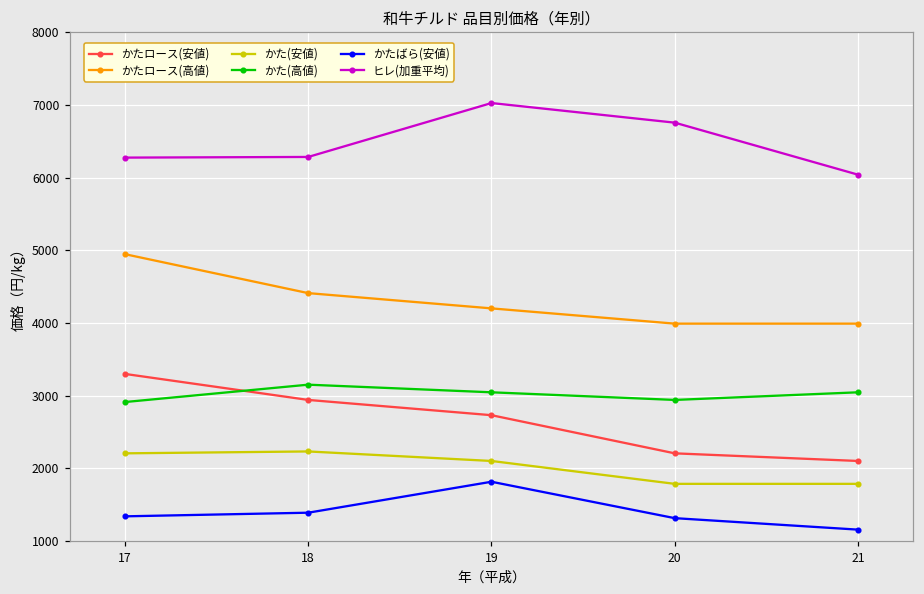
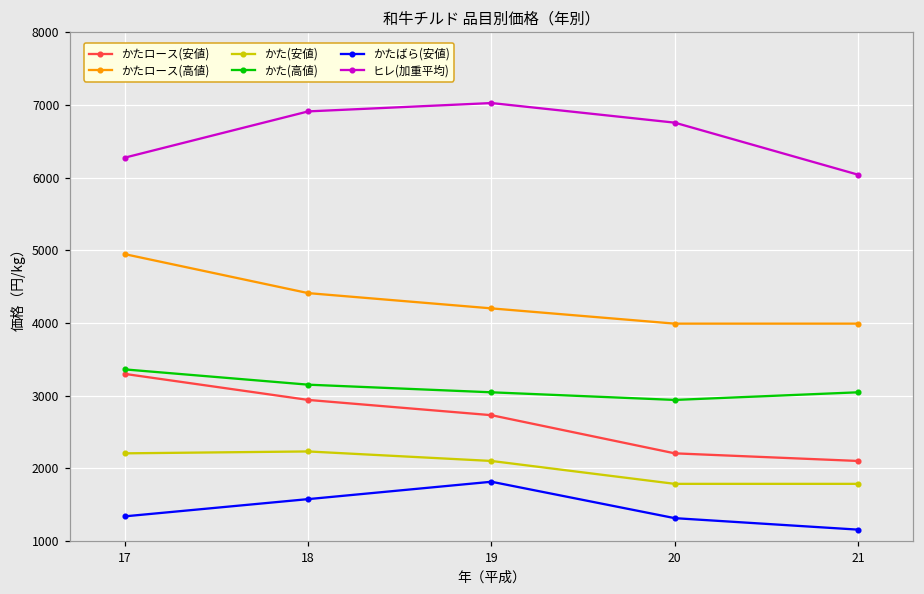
かた(高値), 17: 2900 -> 3400
かたばら(安値), 18: 1400 -> 1600
ヒレ(加重平均), 18: 6300 -> 6900
